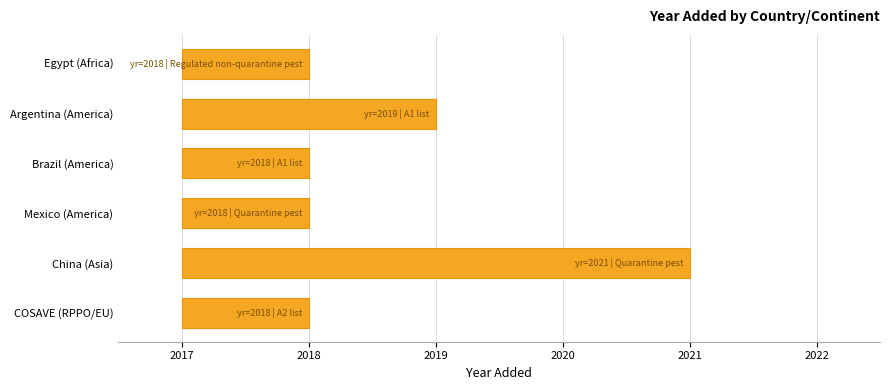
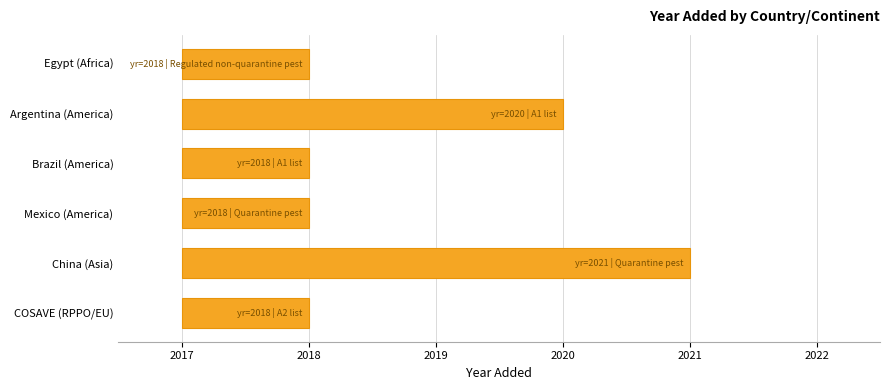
Argentina (America): 2019 -> 2020
